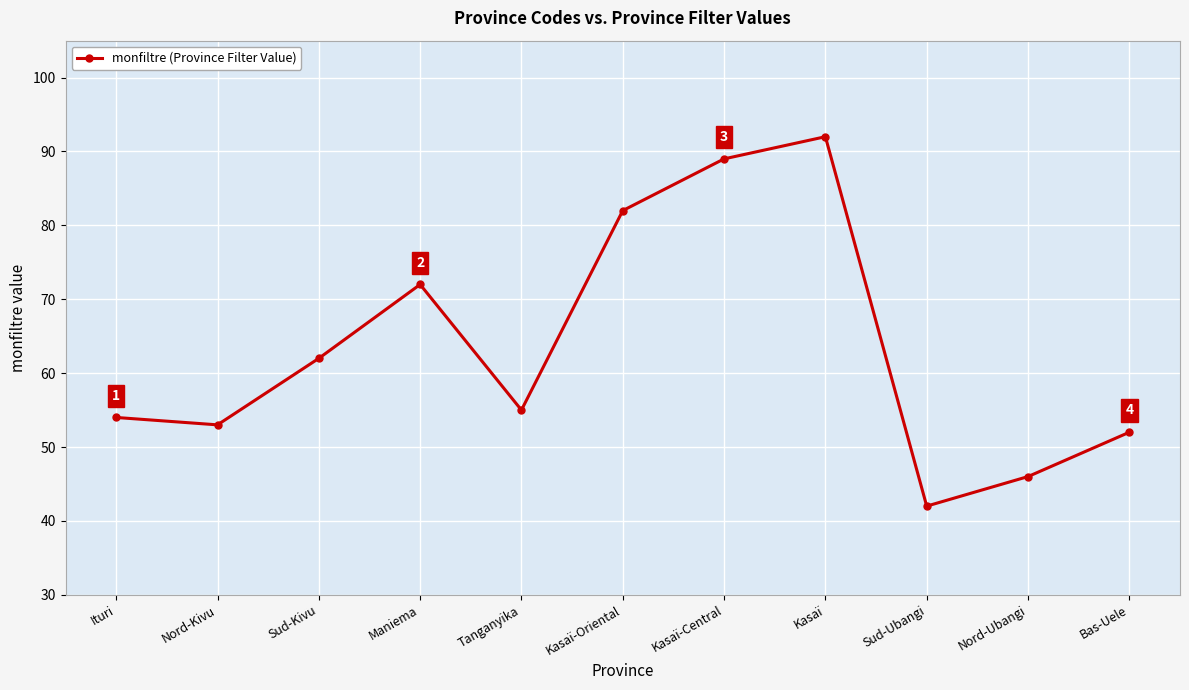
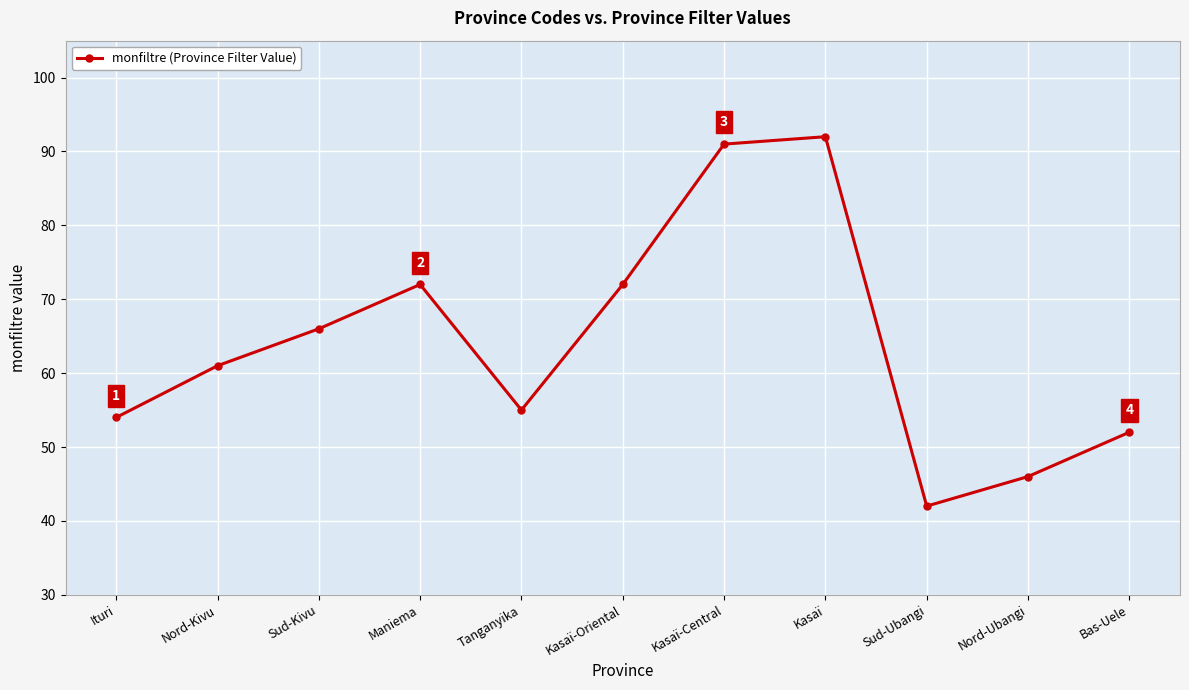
Nord-Kivu: 53 -> 61
Sud-Kivu: 62 -> 66
Kasaï-Oriental: 82 -> 72
Kasaï-Central: 89 -> 91
